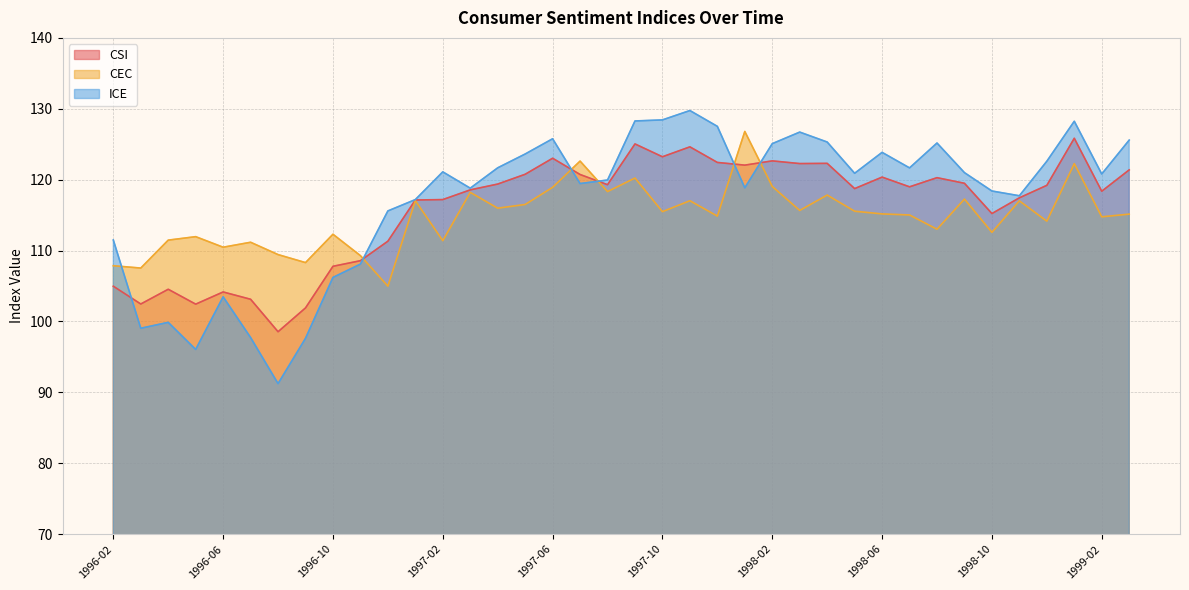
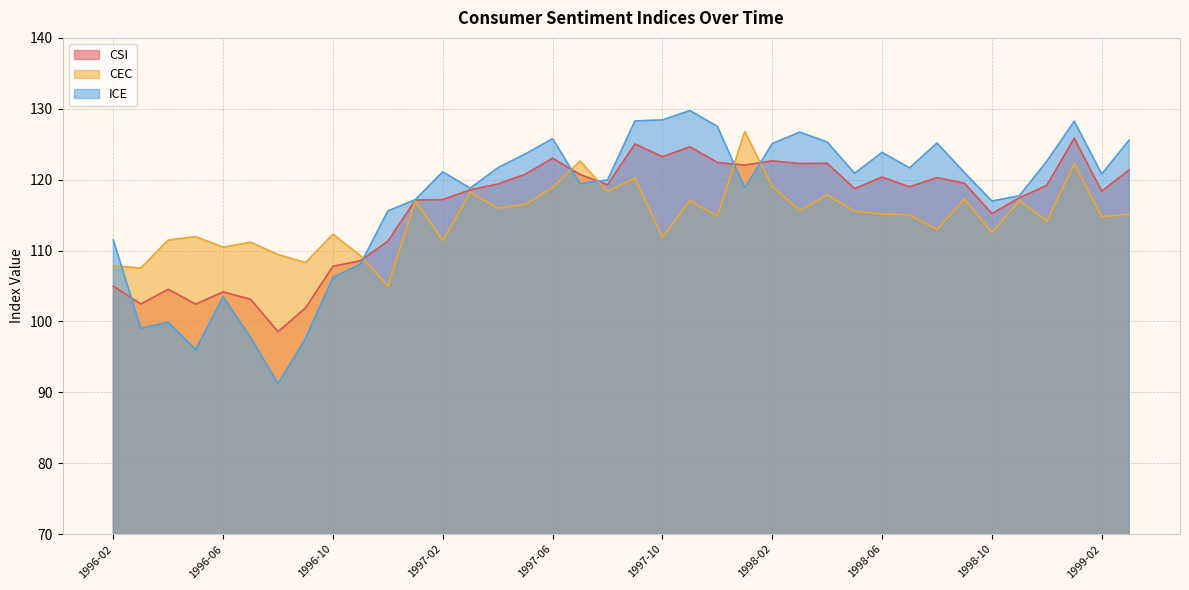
CEC, 1997-10: 115 -> 112
ICE, 1998-10: 118 -> 117
